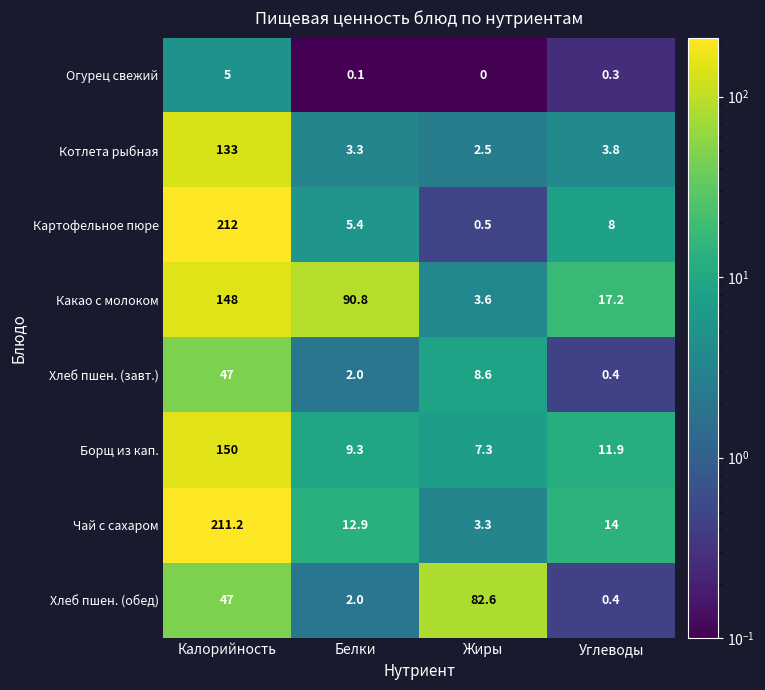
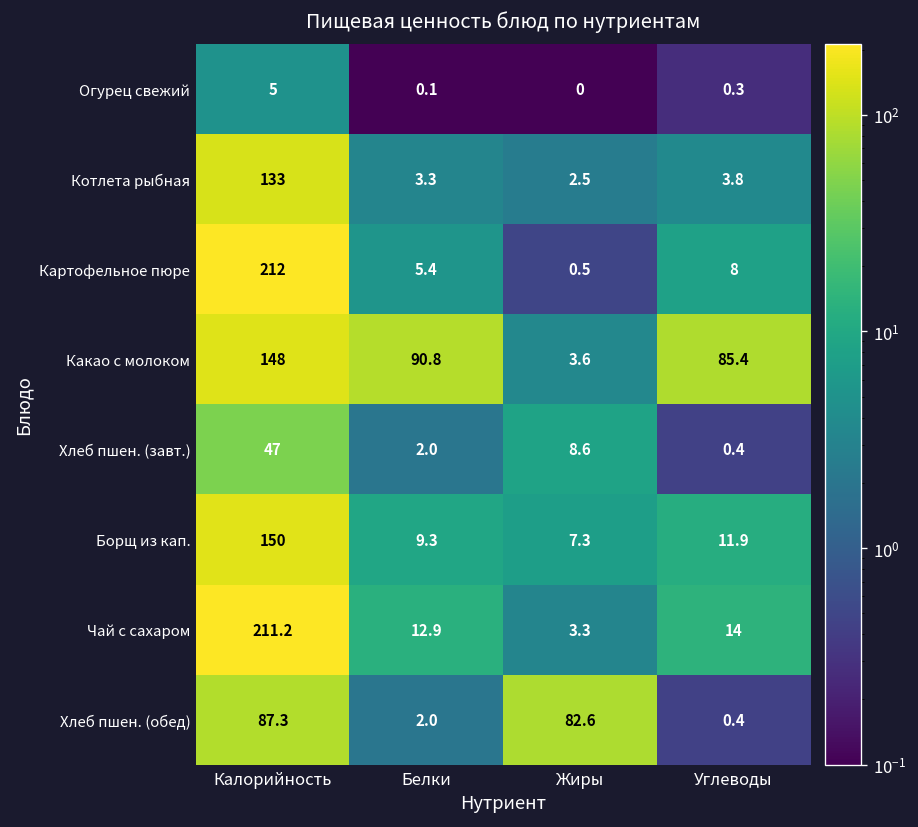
Какао с молоком, Углеводы: 17.2 -> 85.4
Хлеб пшен. (обед), Калорийность: 47 -> 87.3
